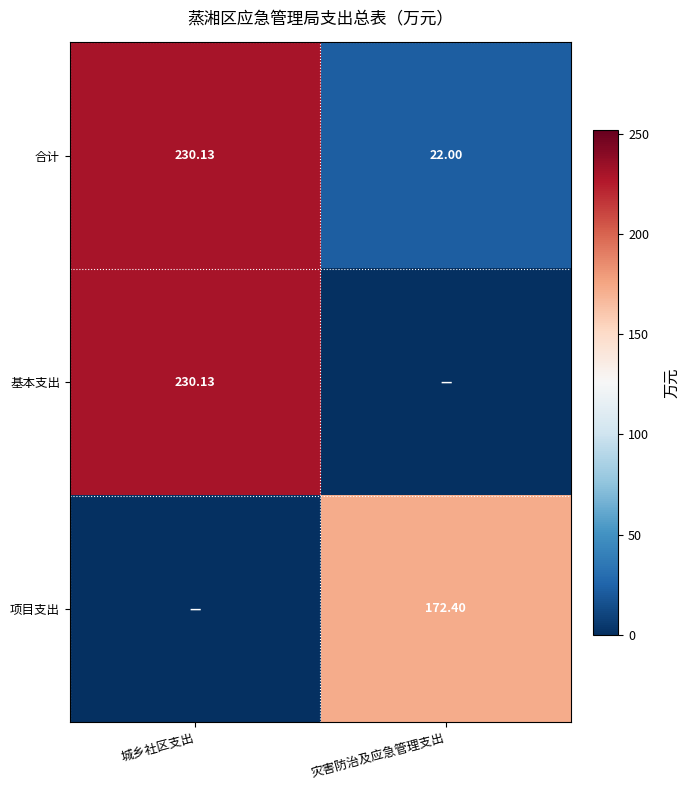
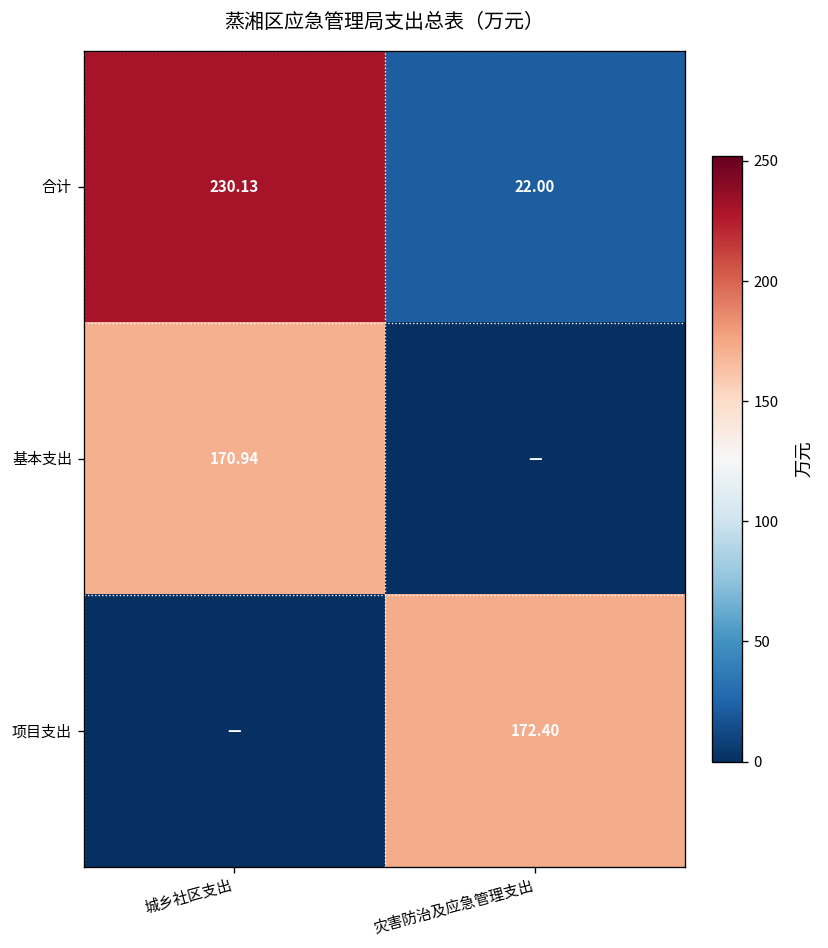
基本支出, 城乡社区支出: 230.13 -> 170.94
